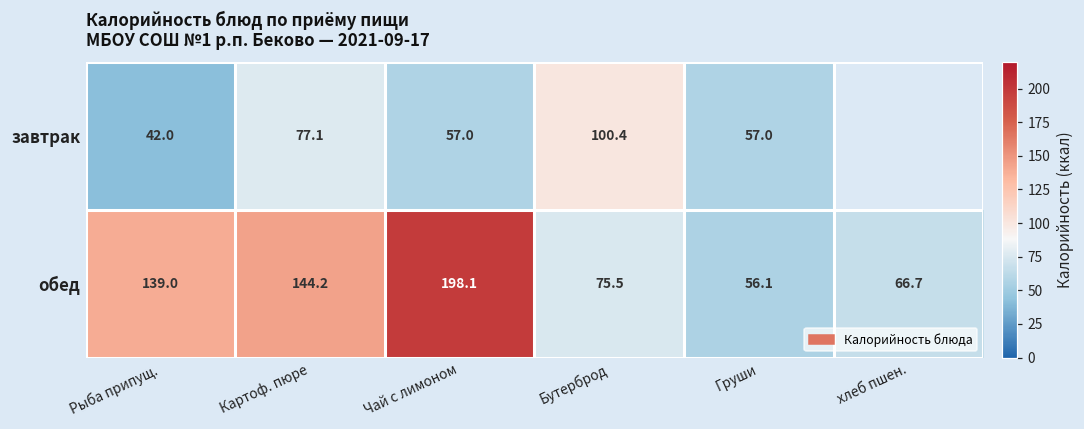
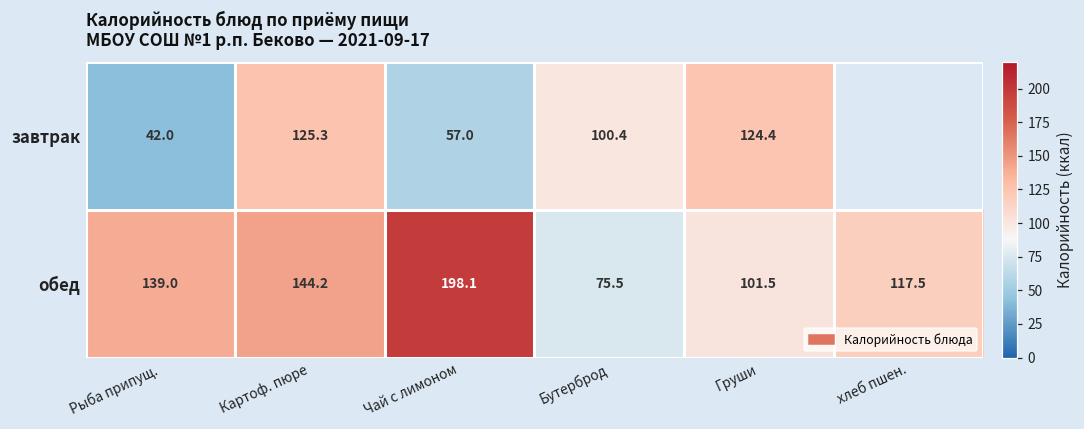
завтрак, Картоф. пюре: 77.1 -> 125.3
завтрак, Груши: 57.0 -> 124.4
обед, Груши: 56.1 -> 101.5
обед, хлеб пшен.: 66.7 -> 117.5
